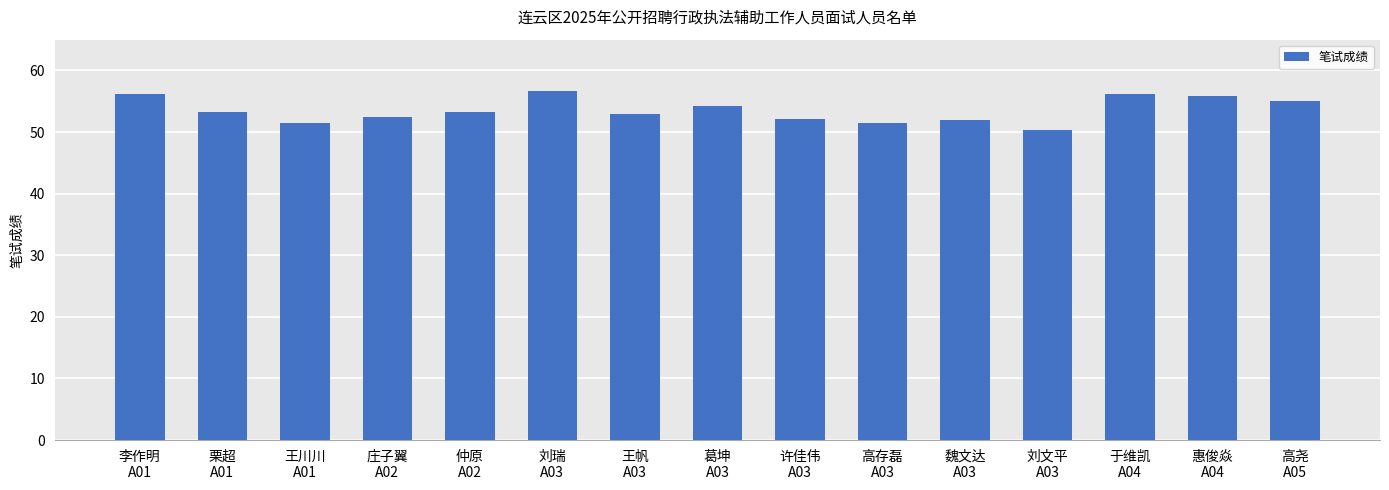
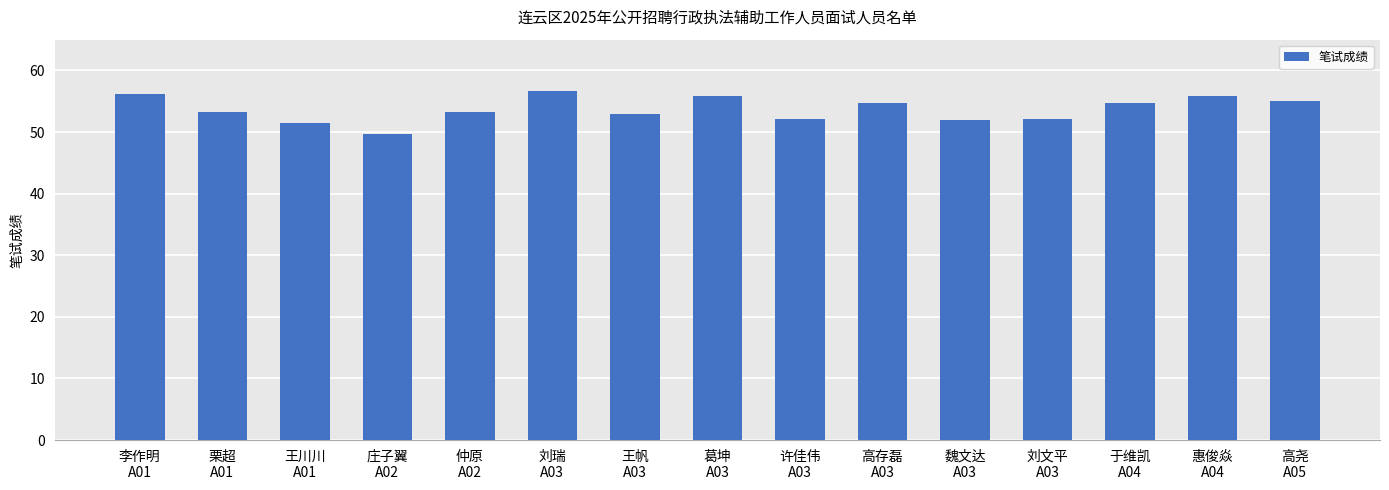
庄子翼 A02: 52 -> 50
葛坤 A03: 54 -> 56
高存磊 A03: 51 -> 55
刘文平 A03: 50 -> 52
于维凯 A04: 56 -> 55
